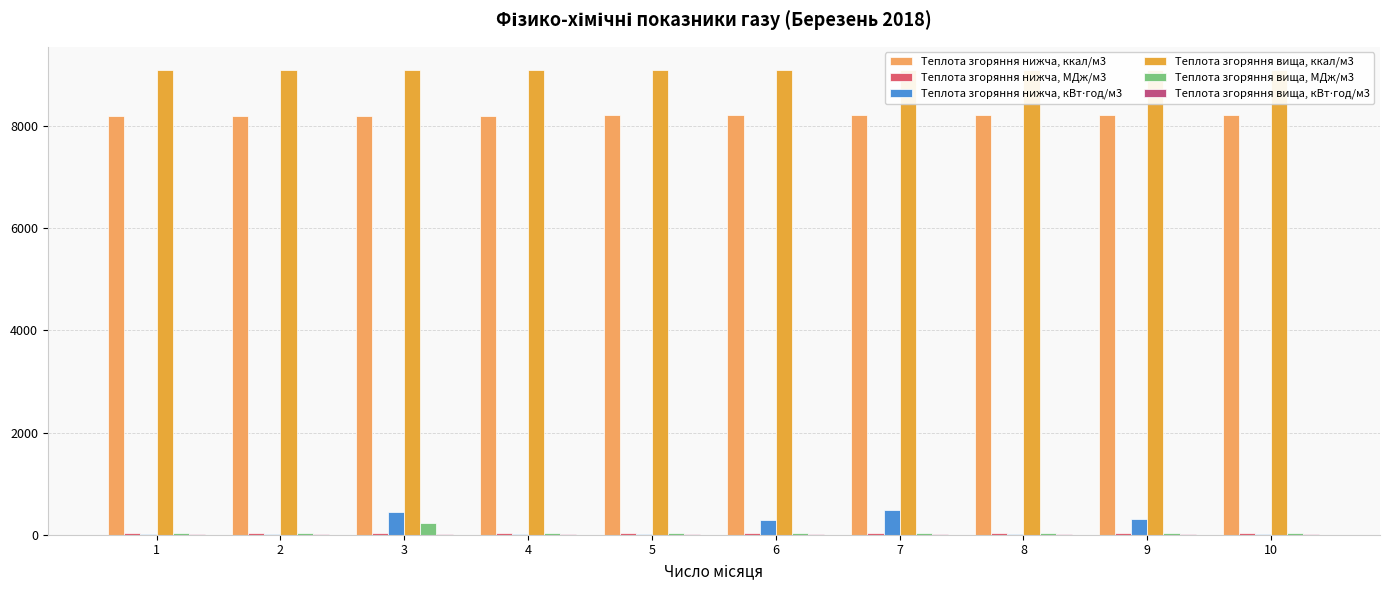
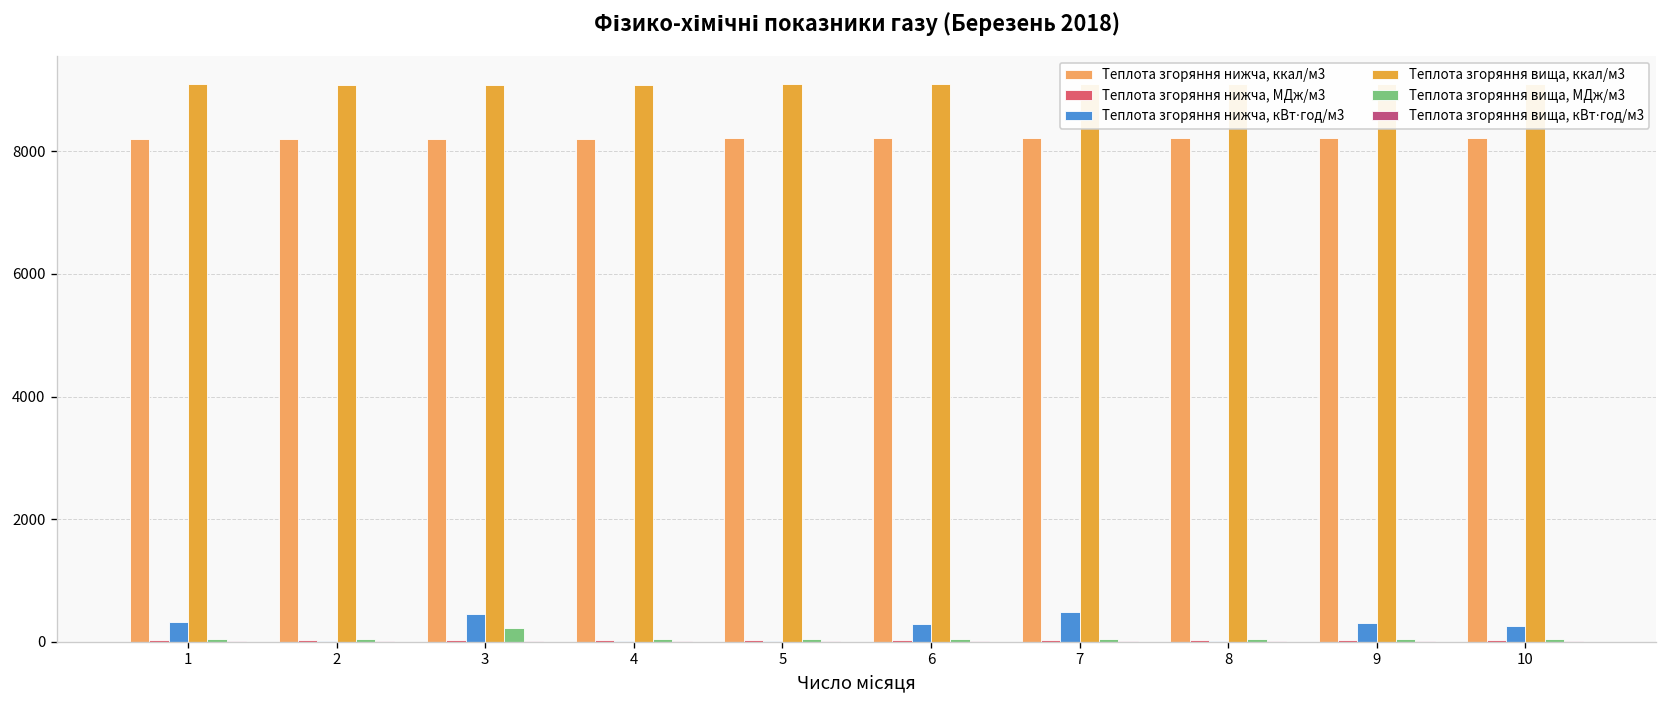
Теплота згоряння нижча, кВт⋅год/м3, 1: 0 -> 300
Теплота згоряння нижча, кВт⋅год/м3, 10: 0 -> 300
